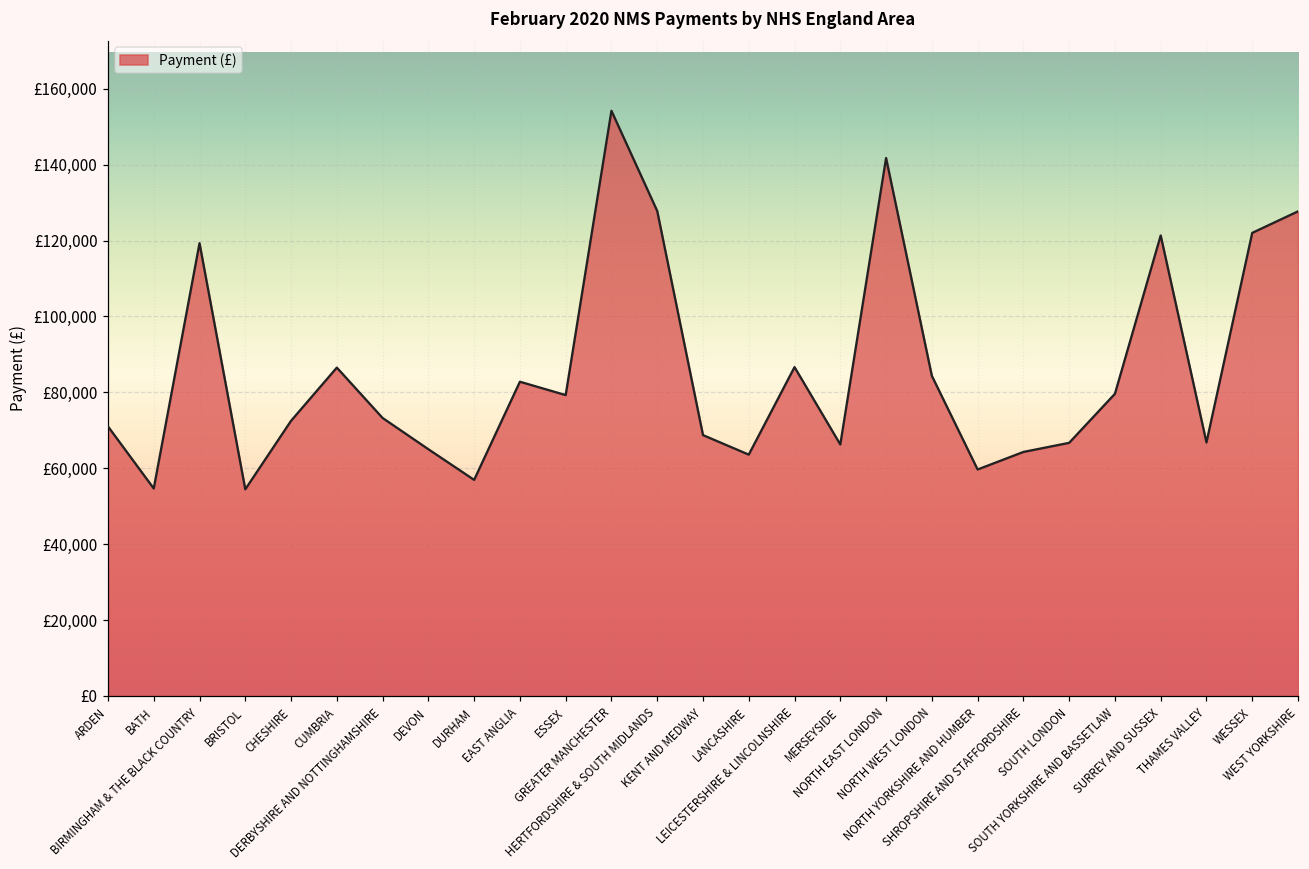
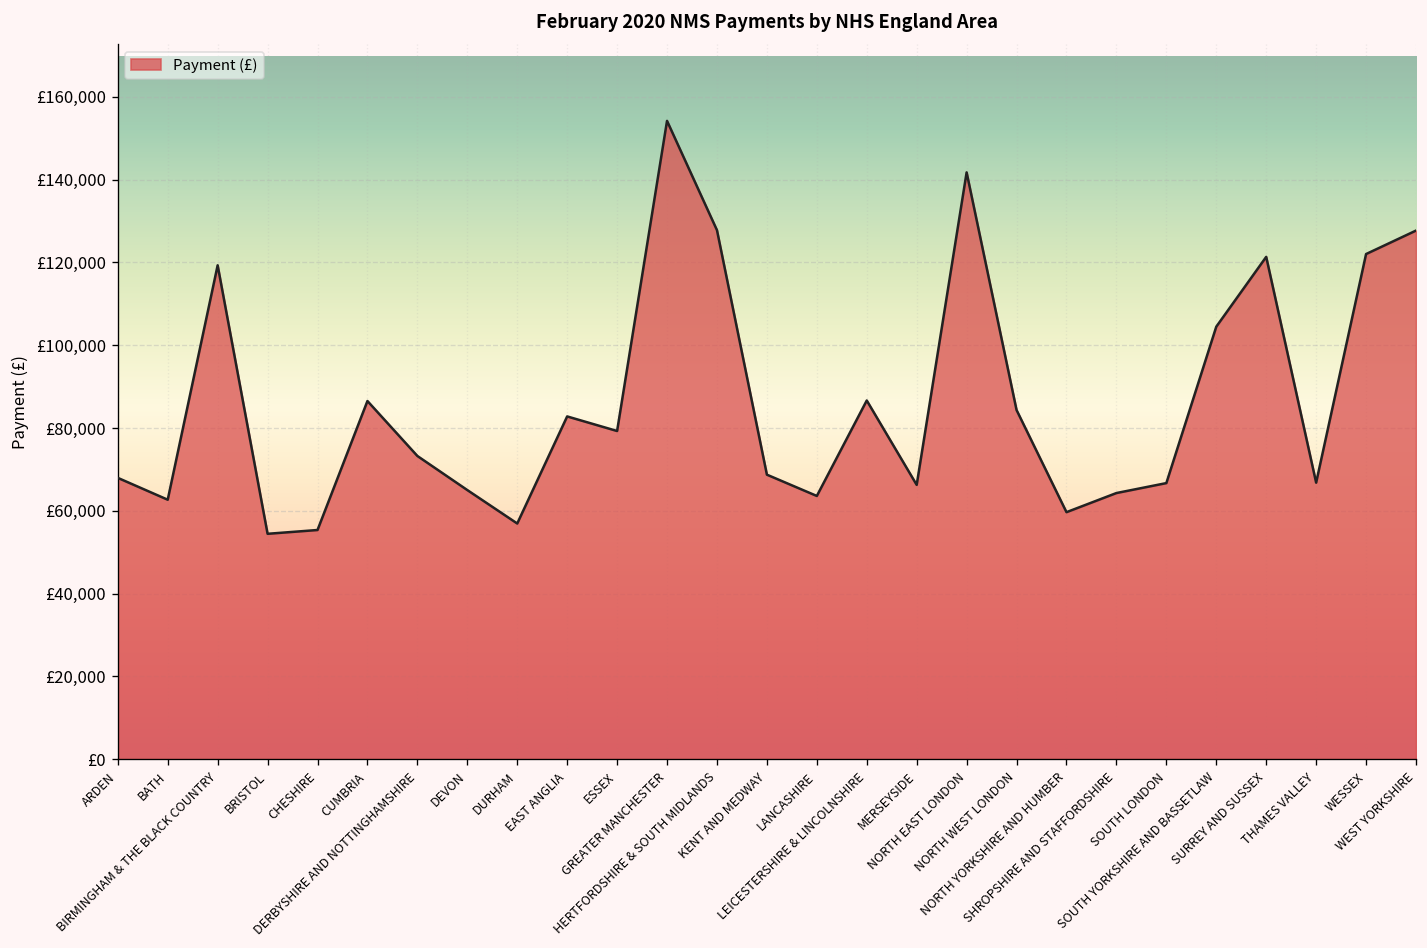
ARDEN: £71,000 -> £68,000
BATH: £55,000 -> £63,000
CHESHIRE: £73,000 -> £55,000
SOUTH YORKSHIRE AND BASSETLAW: £80,000 -> £104,000
